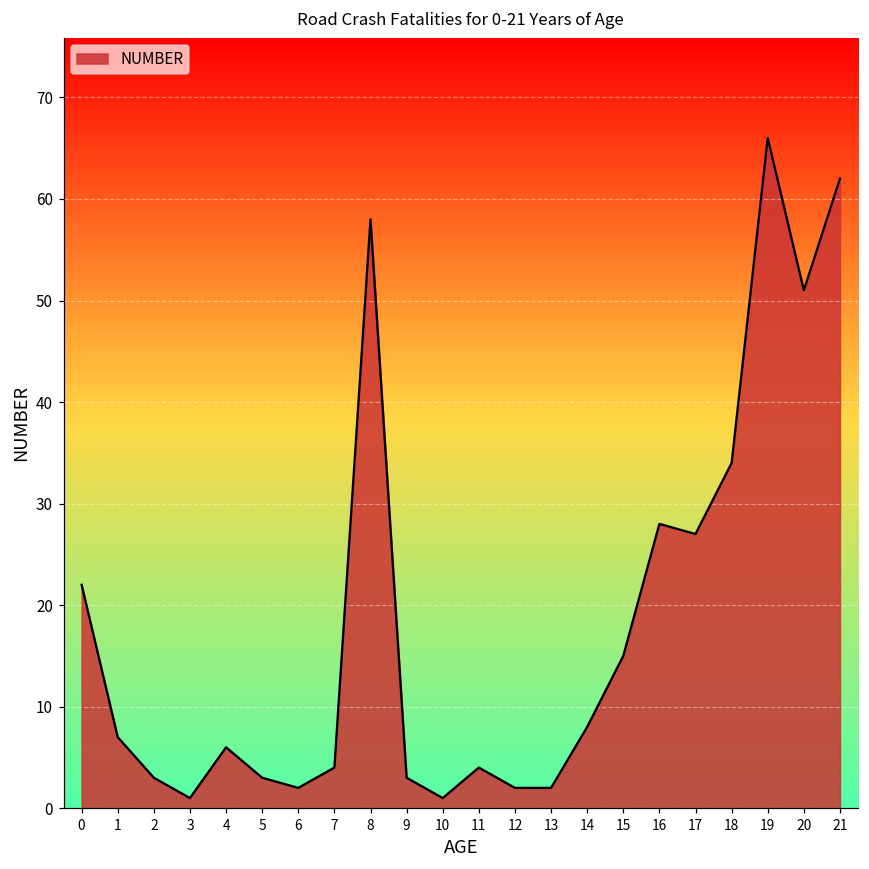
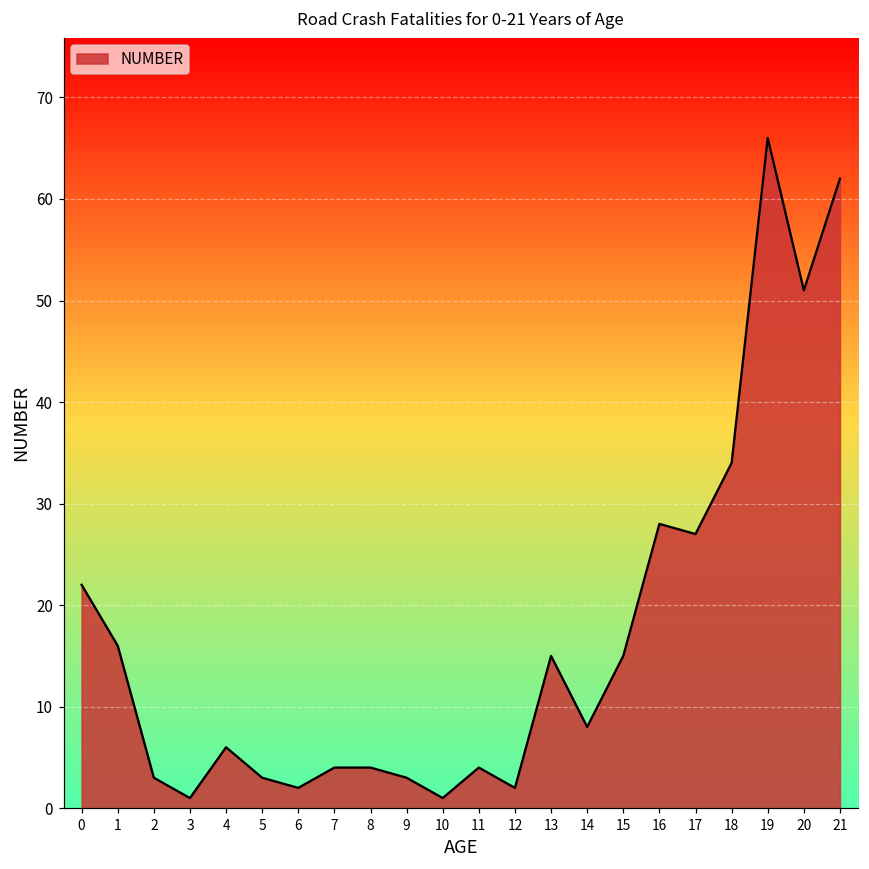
1: 7 -> 16
8: 58 -> 4
13: 2 -> 15
